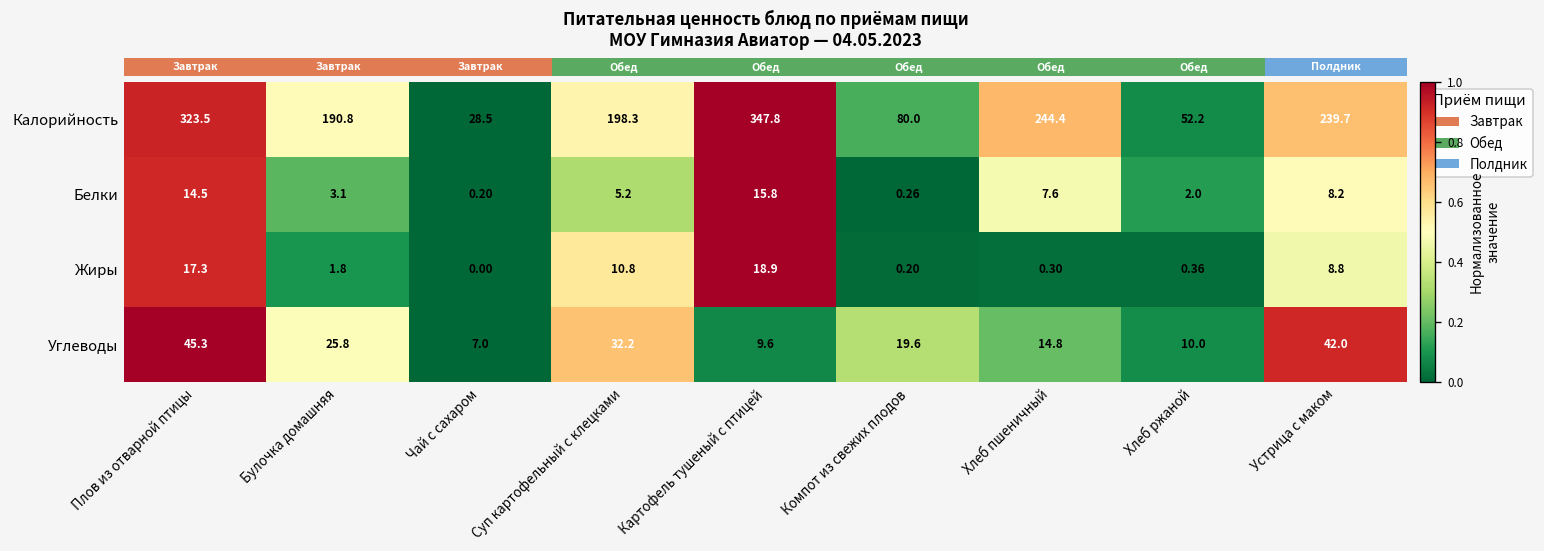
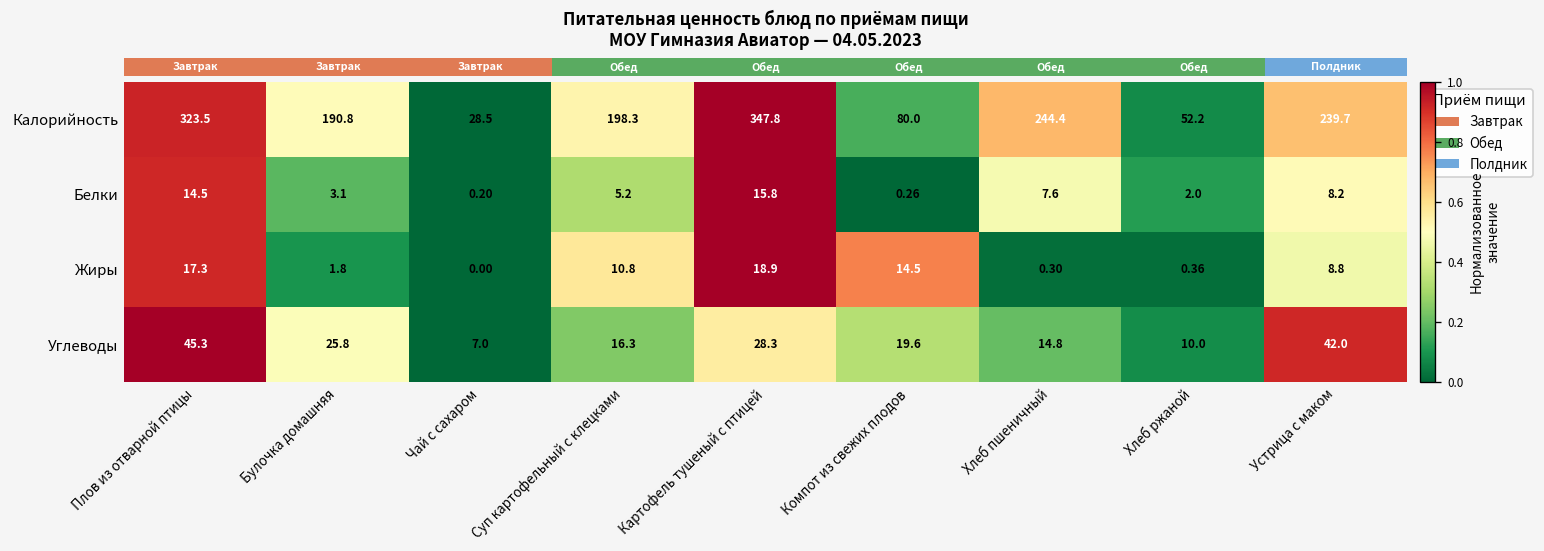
Жиры, Компот из свежих плодов: 0.20 -> 14.5
Углеводы, Суп картофельный с клецками: 32.2 -> 16.3
Углеводы, Картофель тушеный с птицей: 9.6 -> 28.3
